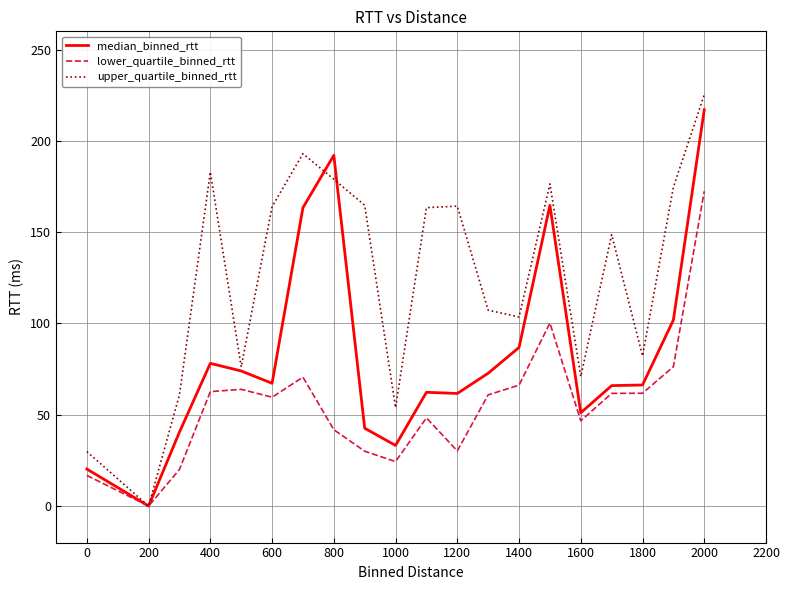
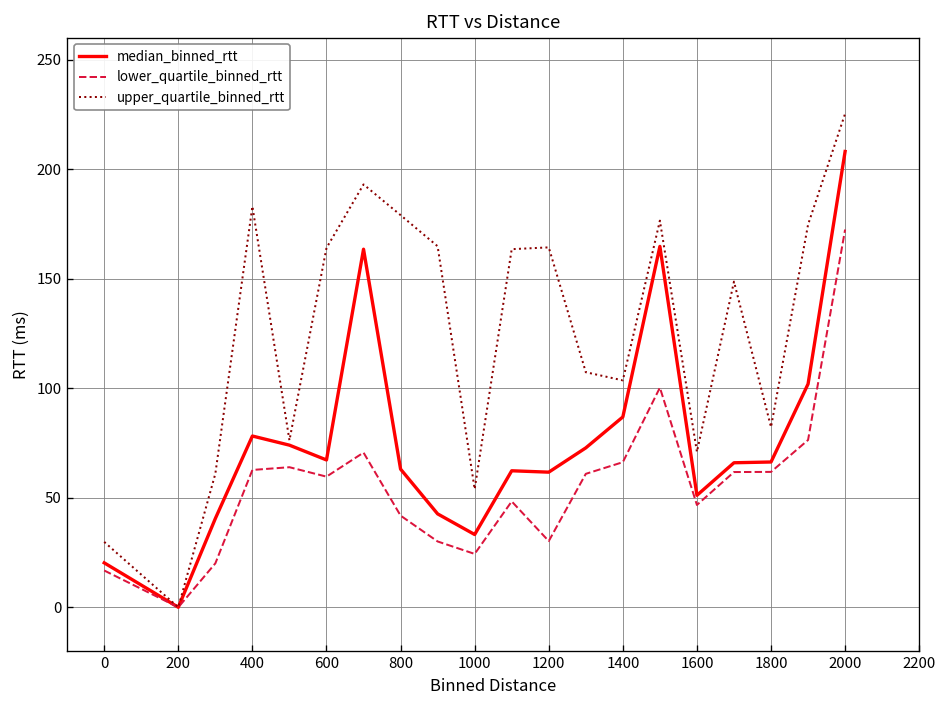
median_binned_rtt, 800: 192 -> 63
median_binned_rtt, 2000: 217 -> 208
